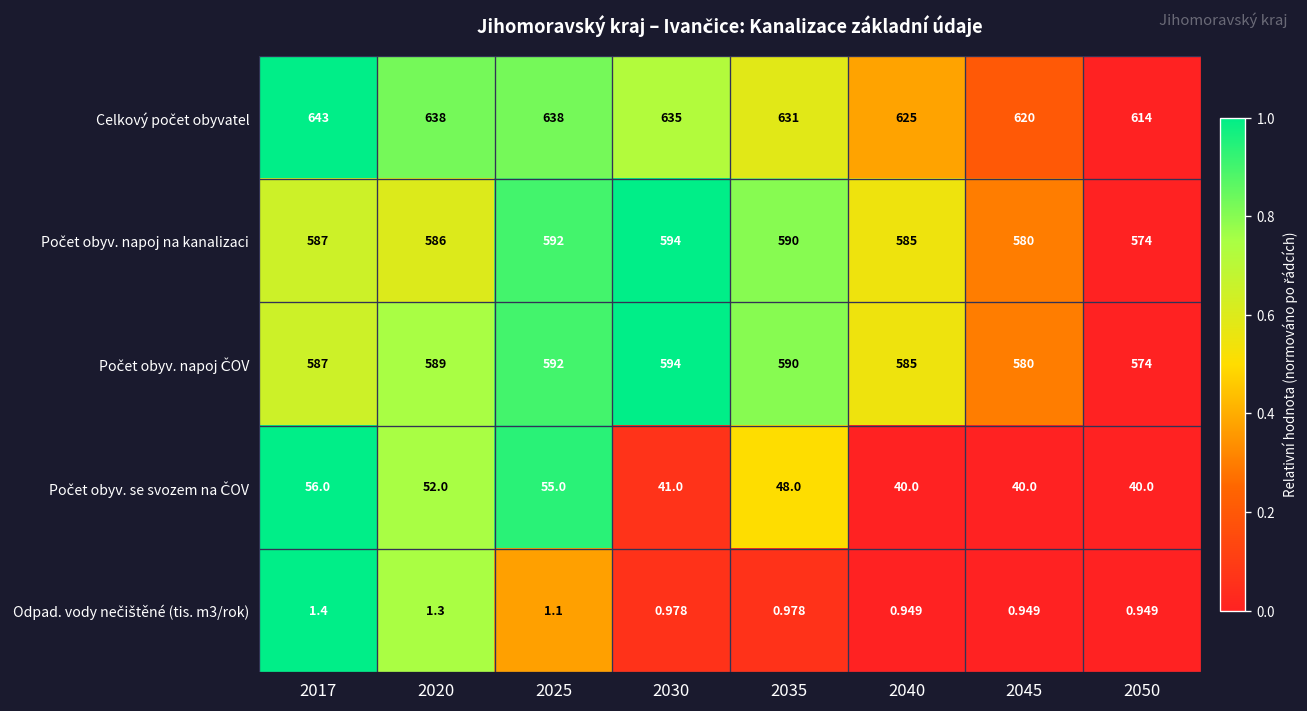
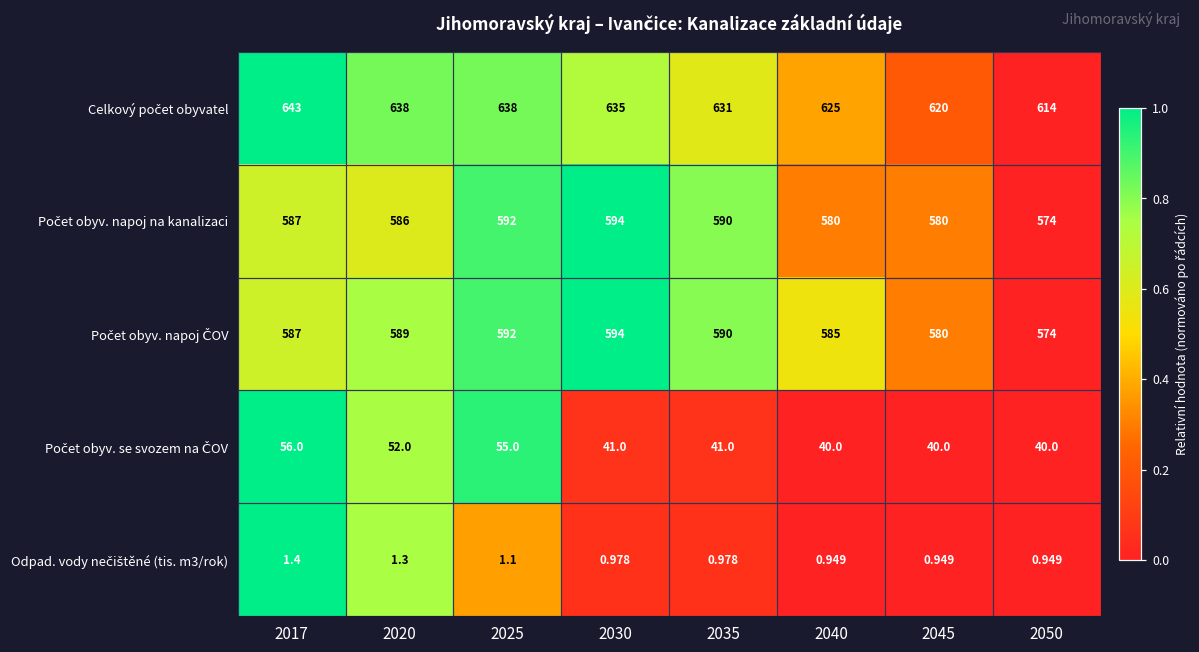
Počet obyv. napoj na kanalizaci, 2040: 585 -> 580
Počet obyv. se svozem na ČOV, 2035: 48.0 -> 41.0
